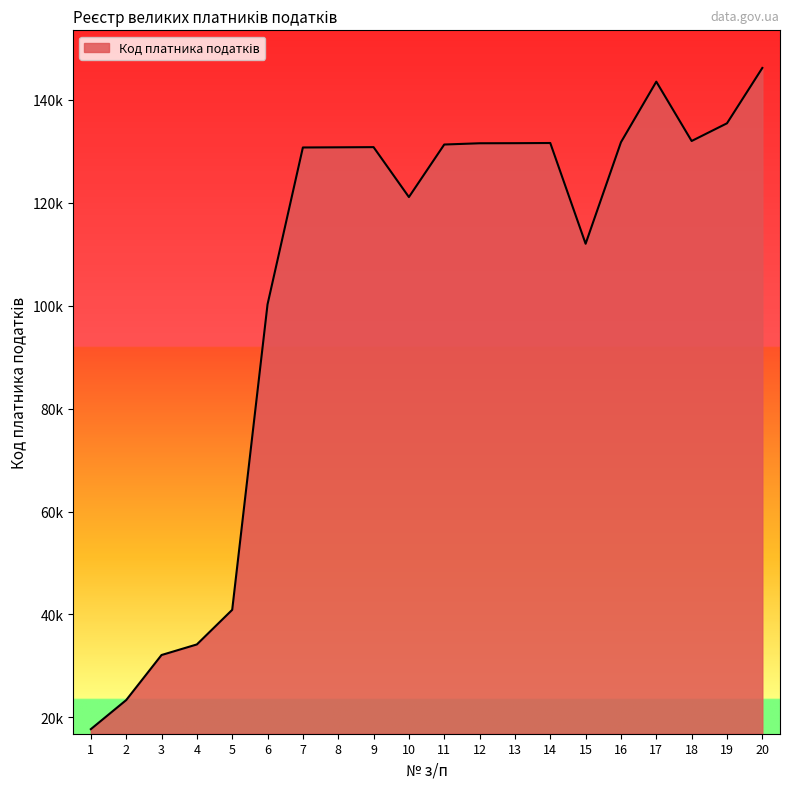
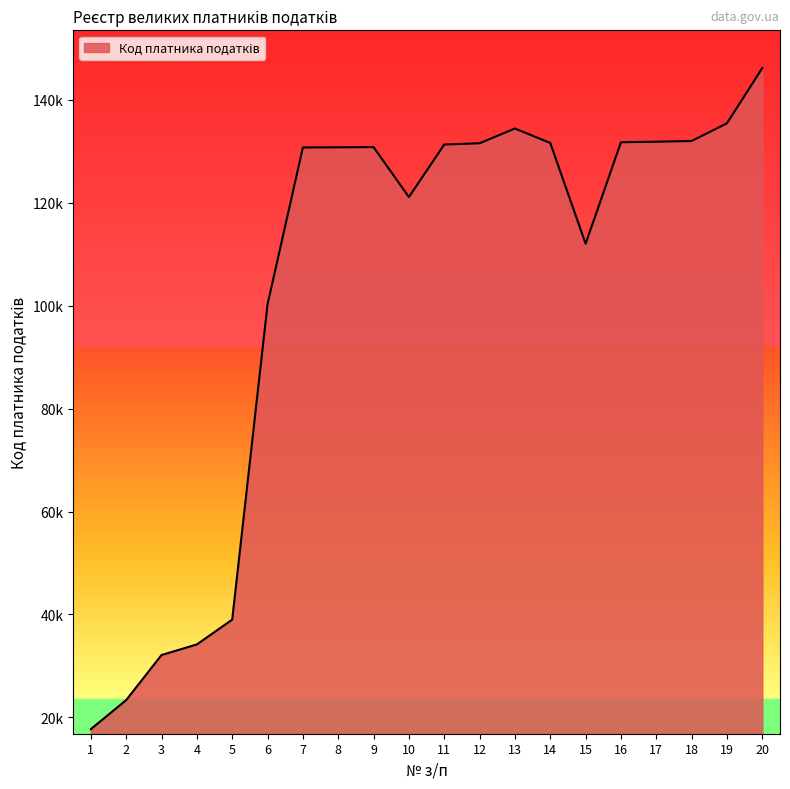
5: 41000 -> 39000
13: 132000 -> 134000
17: 143000 -> 132000
